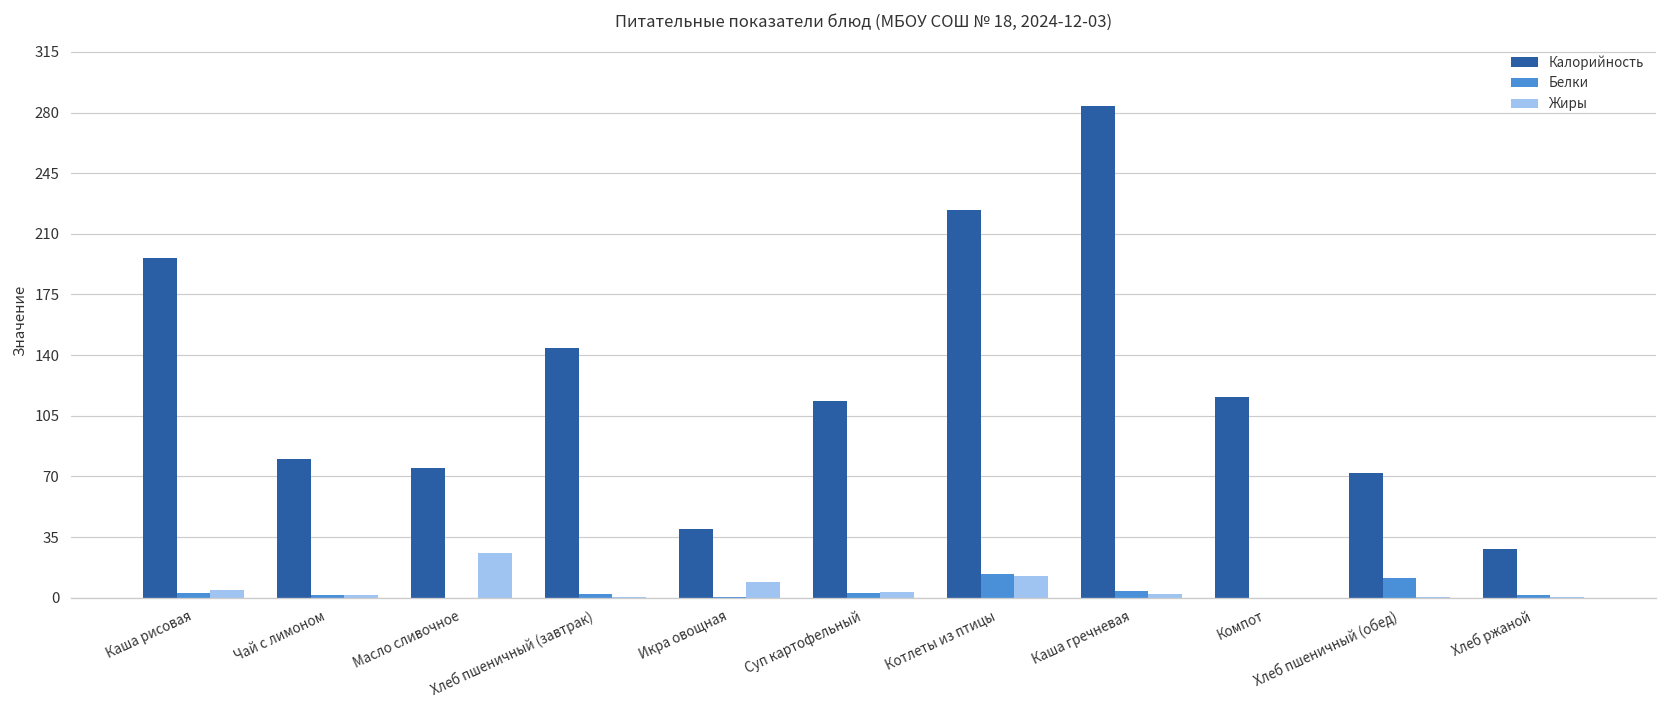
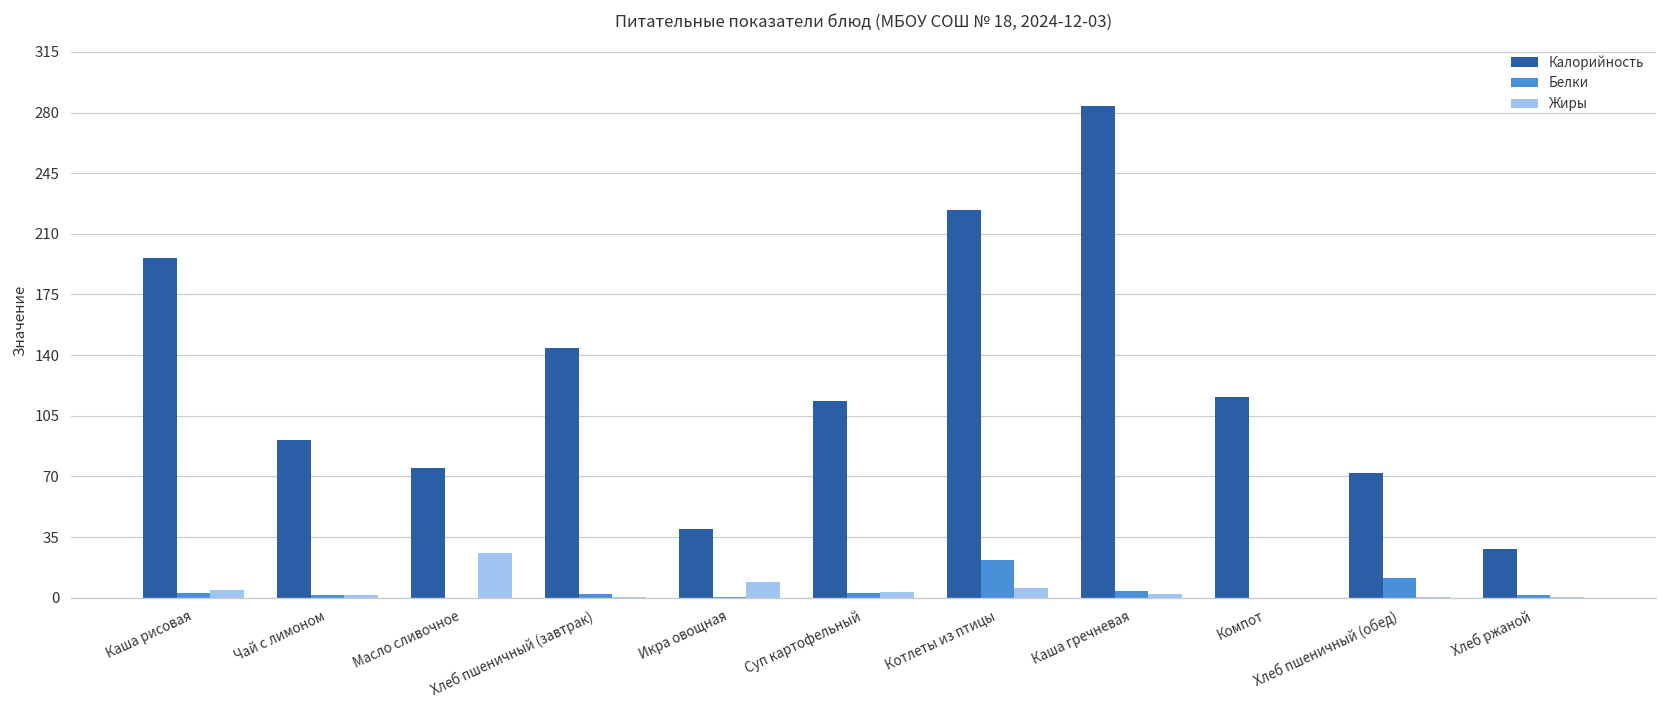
Калорийность, Чай с лимоном: 80 -> 91
Белки, Котлеты из птицы: 14 -> 22
Жиры, Котлеты из птицы: 13 -> 5
